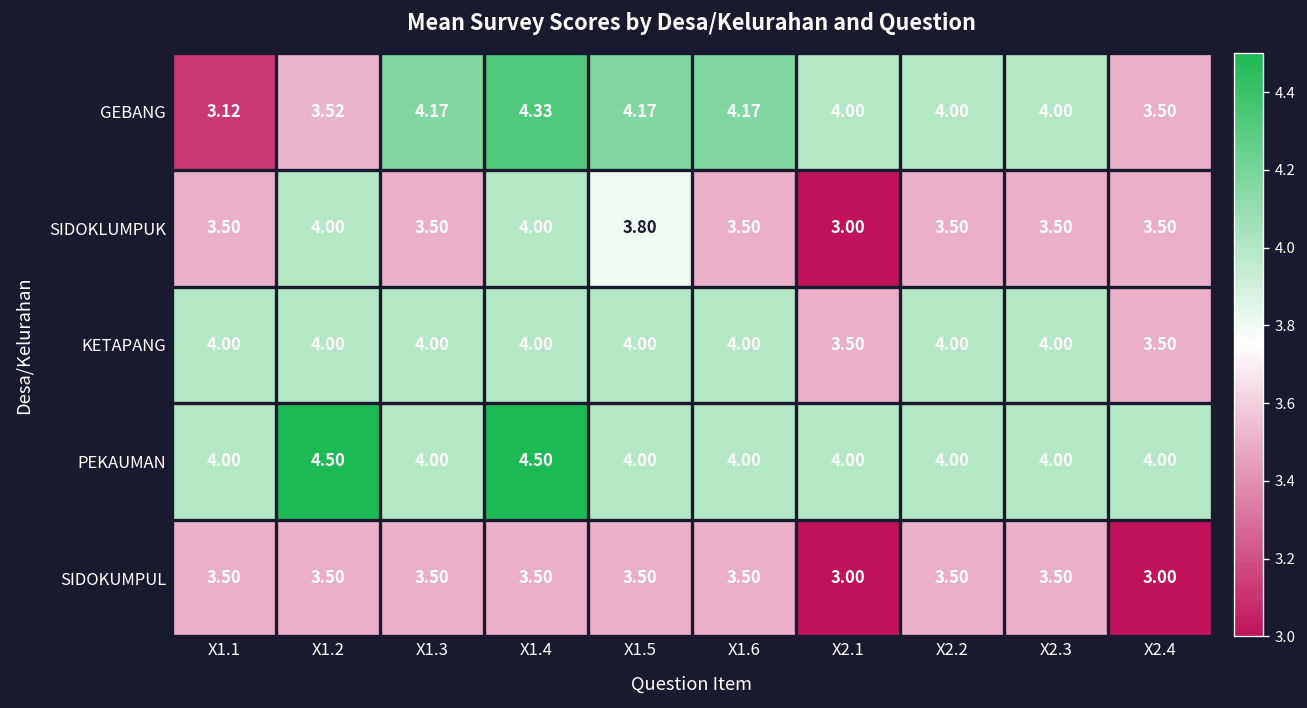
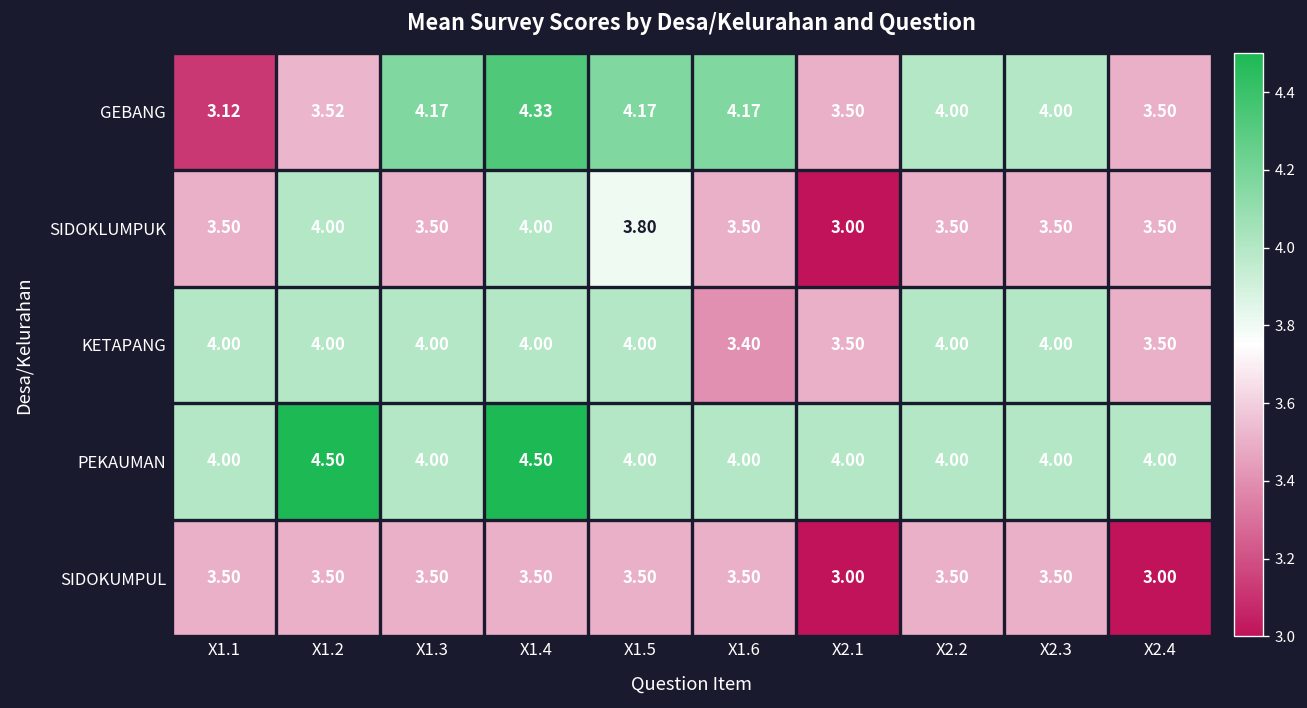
GEBANG, X2.1: 4.00 -> 3.50
KETAPANG, X1.6: 4.00 -> 3.40
